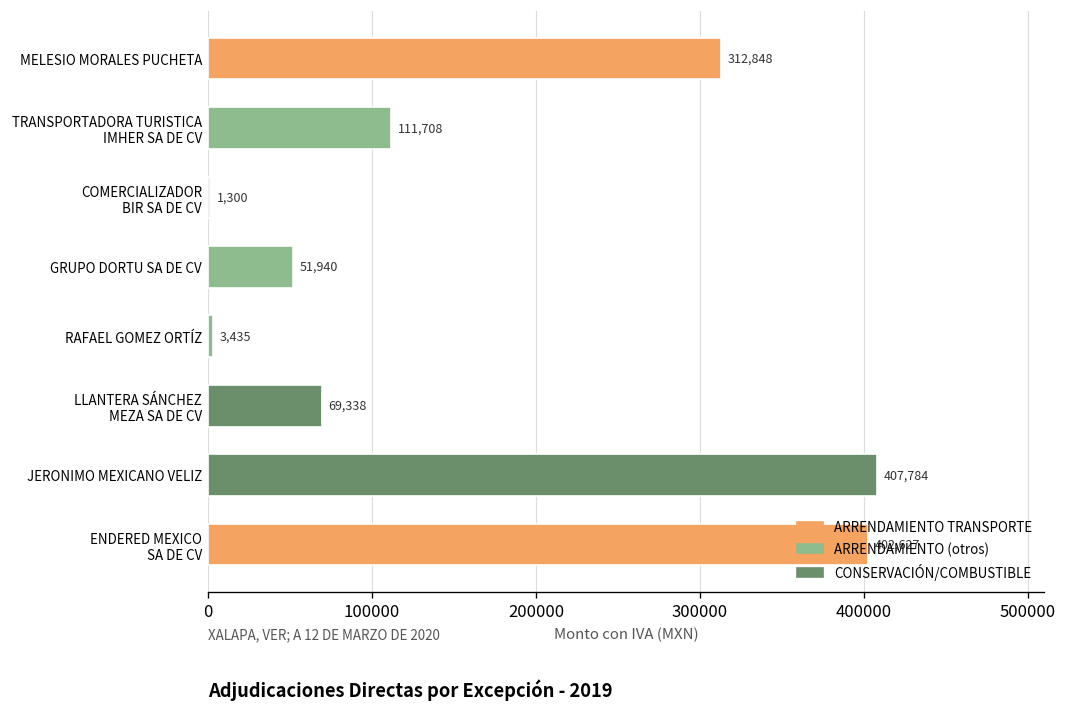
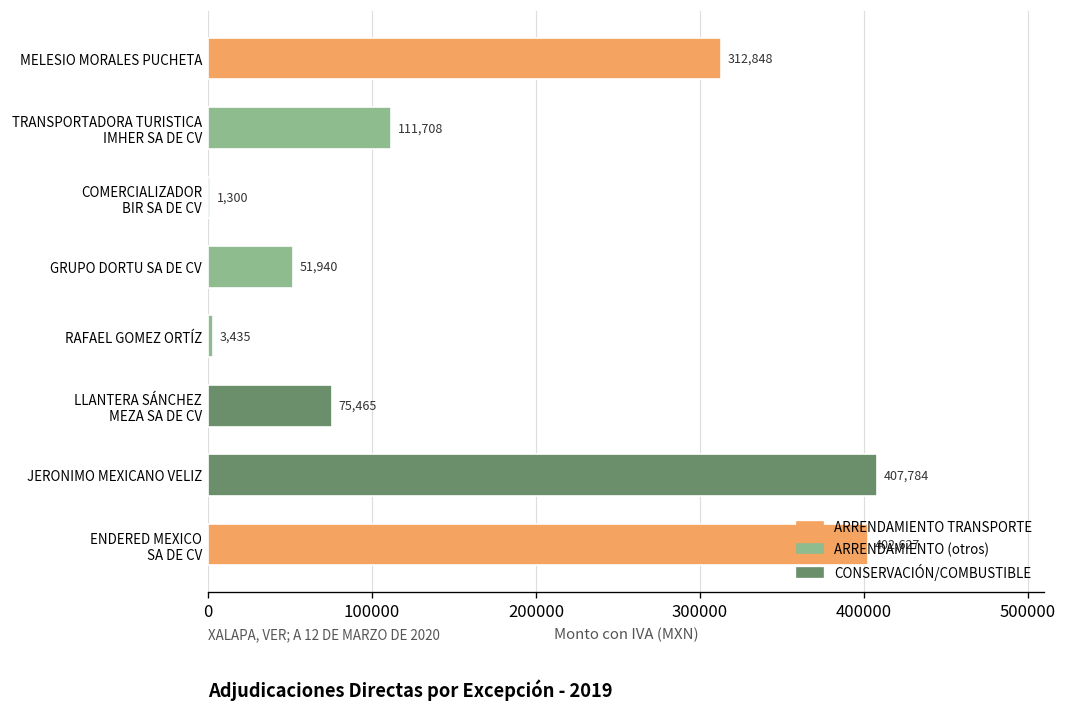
LLANTERA SÁNCHEZ MEZA SA DE CV: 69,338 -> 75,465
